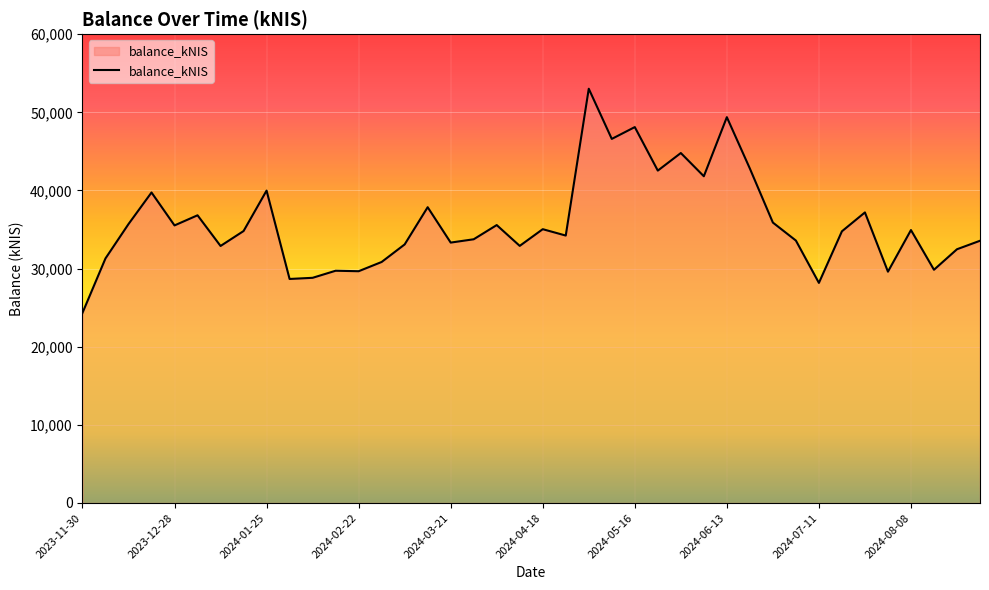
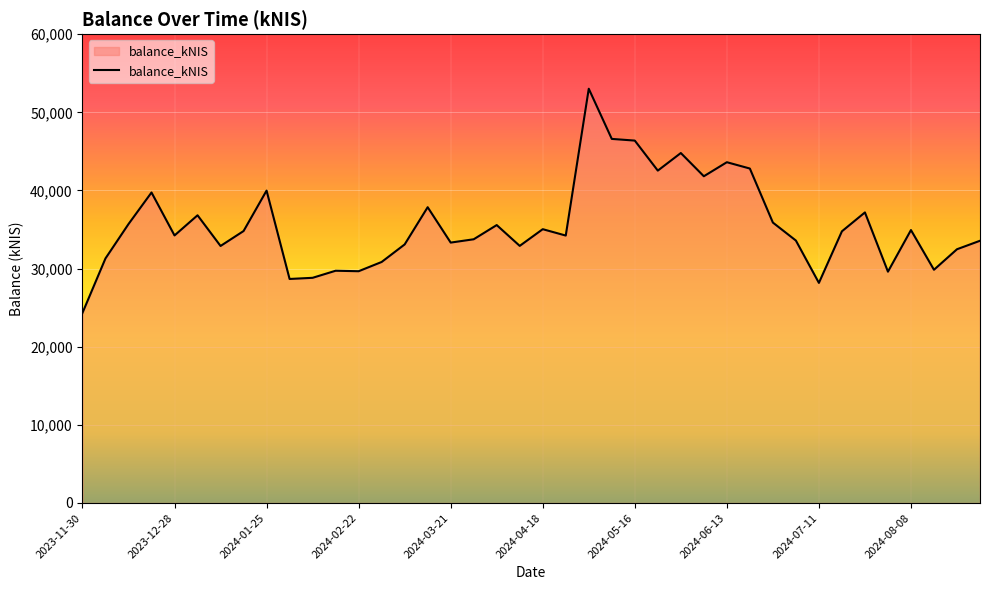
2023-12-28: 36,000 -> 34,000
2024-05-16: 48,000 -> 46,000
2024-06-13: 49,000 -> 44,000
